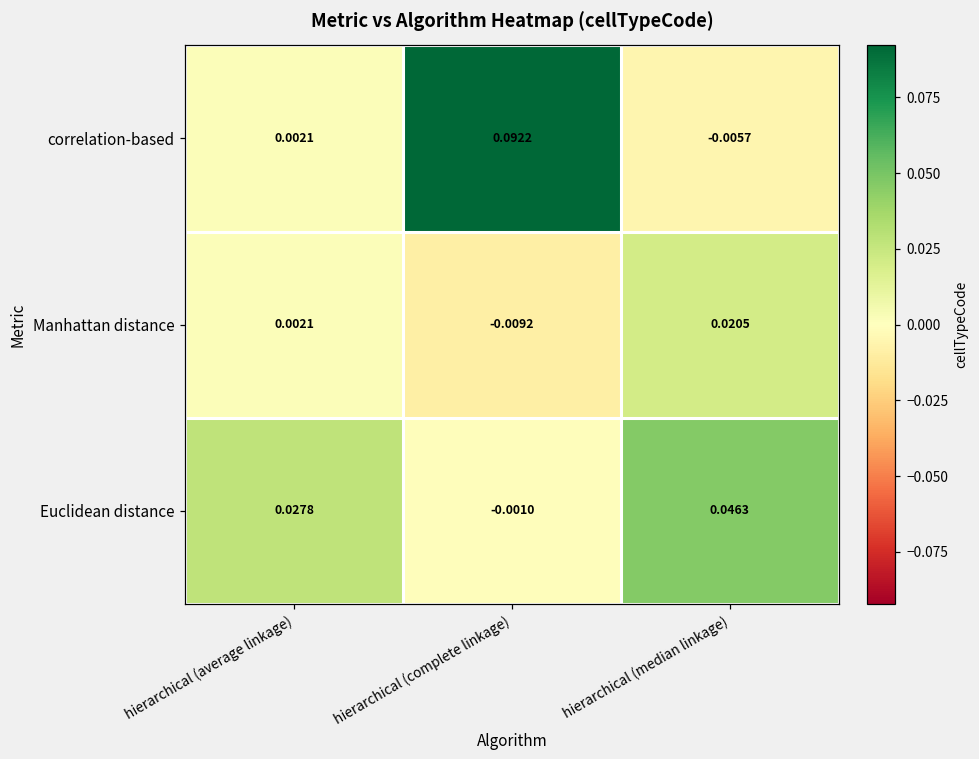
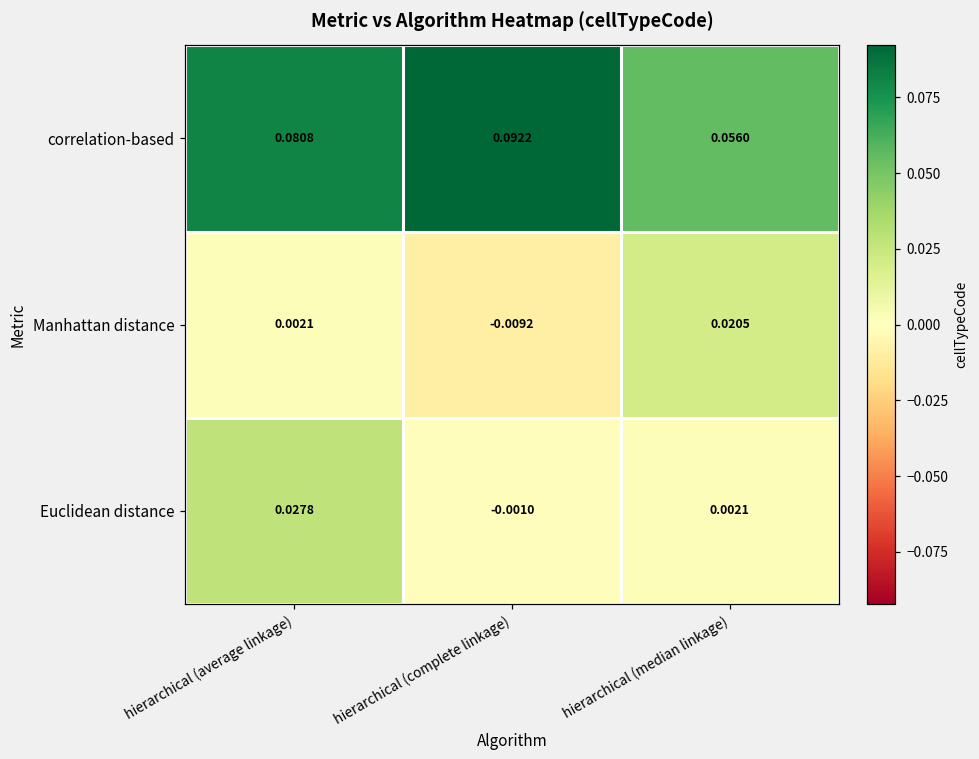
correlation-based, hierarchical (average linkage): 0.0021 -> 0.0808
correlation-based, hierarchical (median linkage): -0.0057 -> 0.0560
Euclidean distance, hierarchical (median linkage): 0.0463 -> 0.0021
